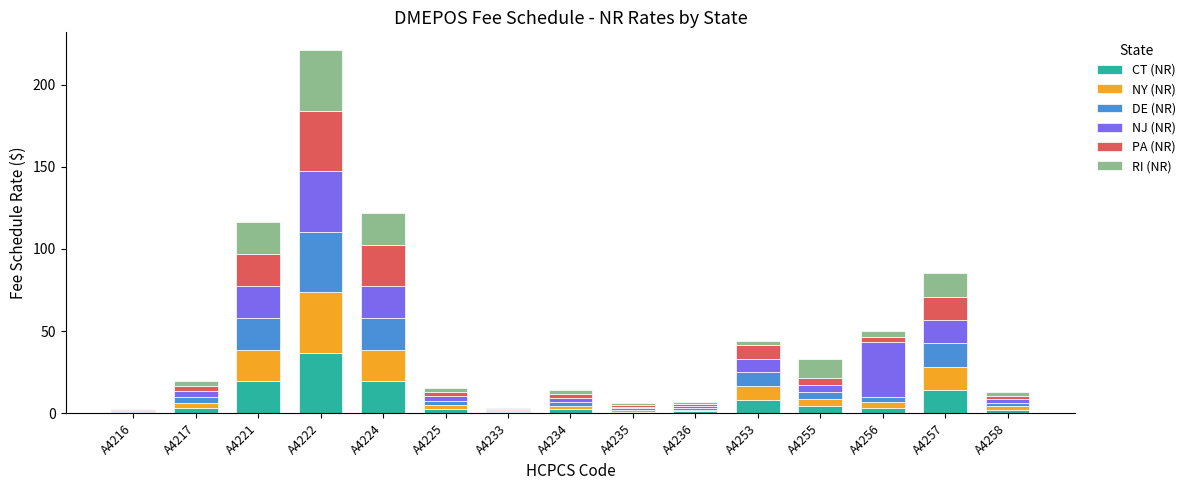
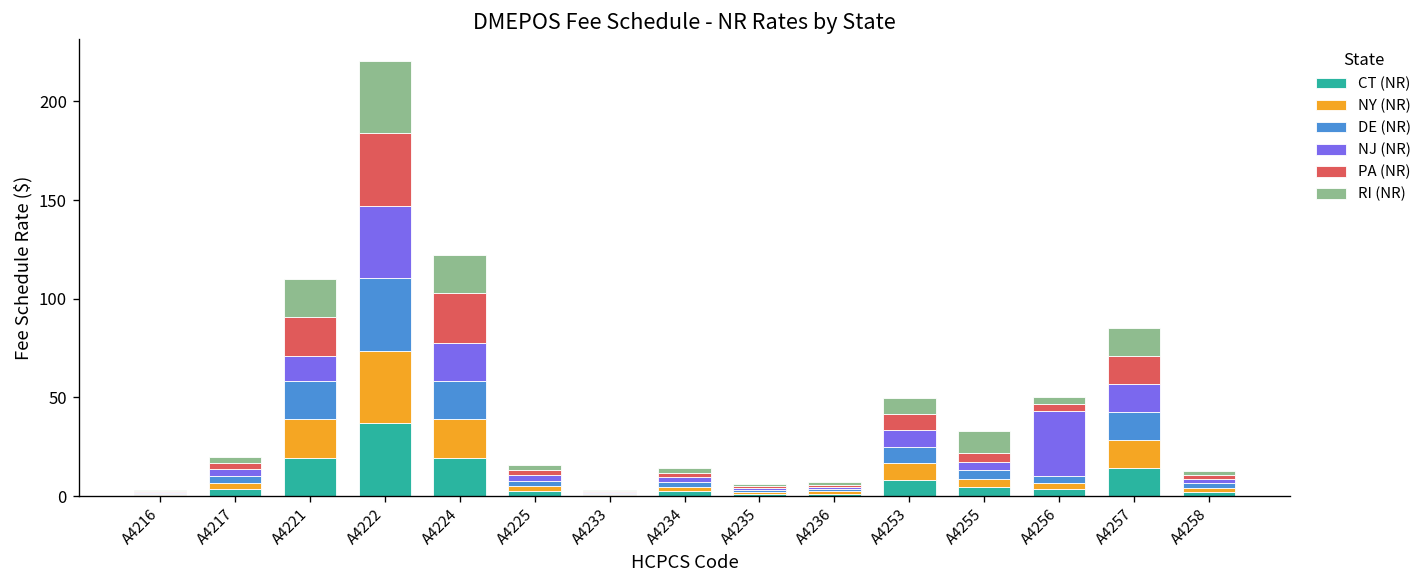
NJ (NR), A4221: 19 -> 13
RI (NR), A4253: 3 -> 8
